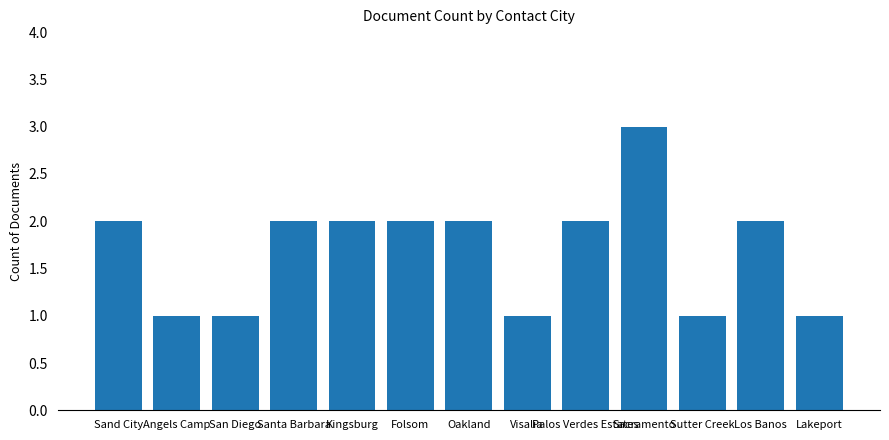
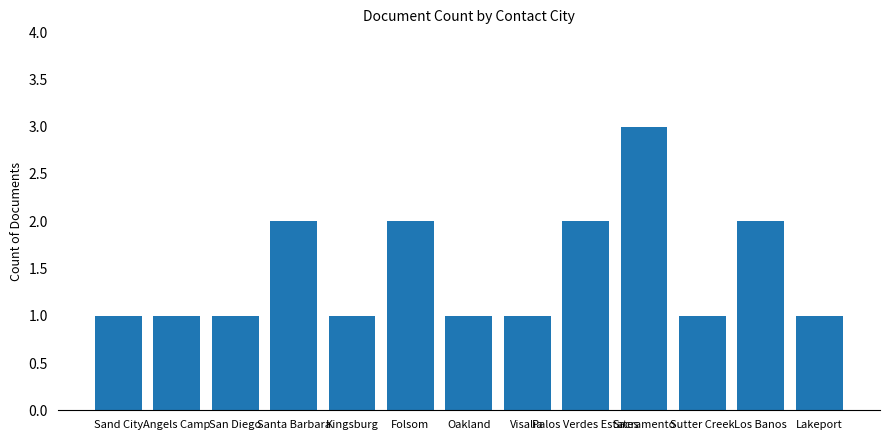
Sand City: 2 -> 1
Kingsburg: 2 -> 1
Oakland: 2 -> 1
